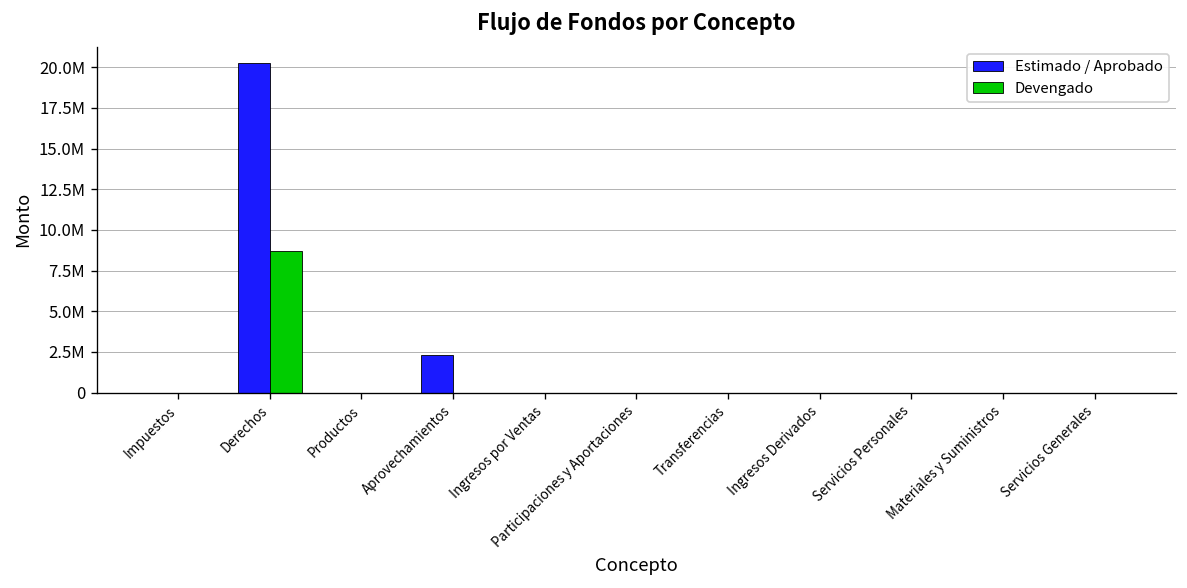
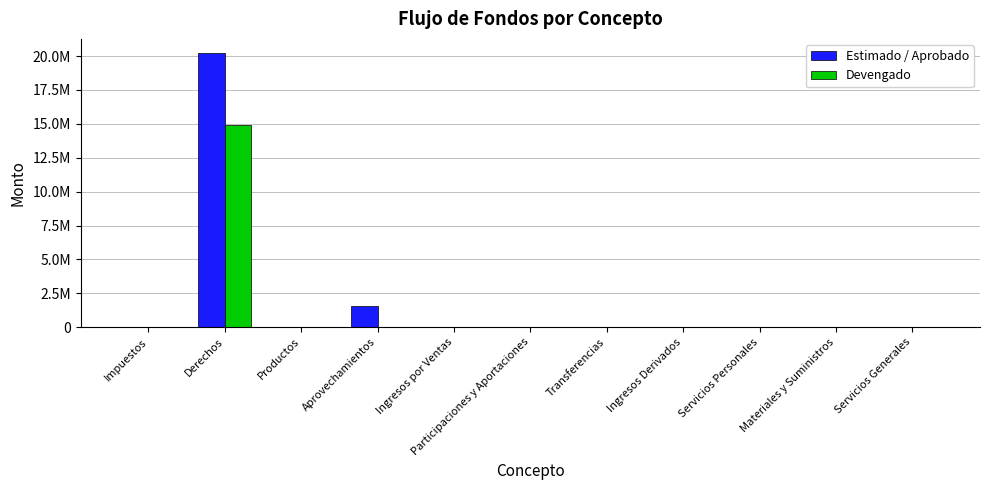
Devengado, Derechos: 8700000 -> 14900000
Estimado / Aprobado, Aprovechamientos: 2300000 -> 1600000
